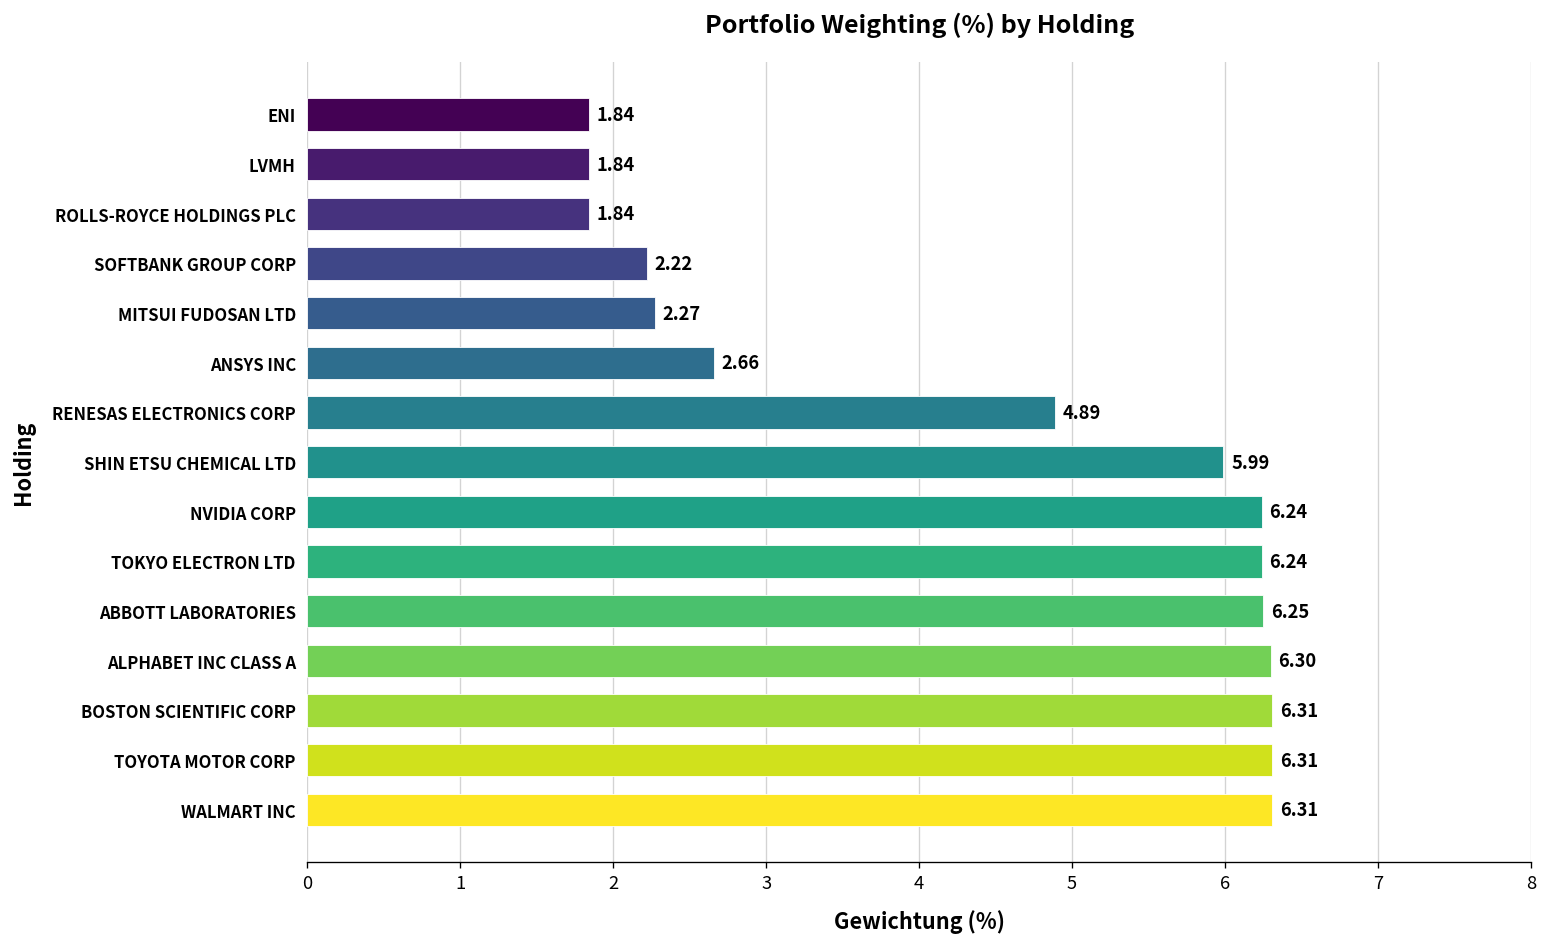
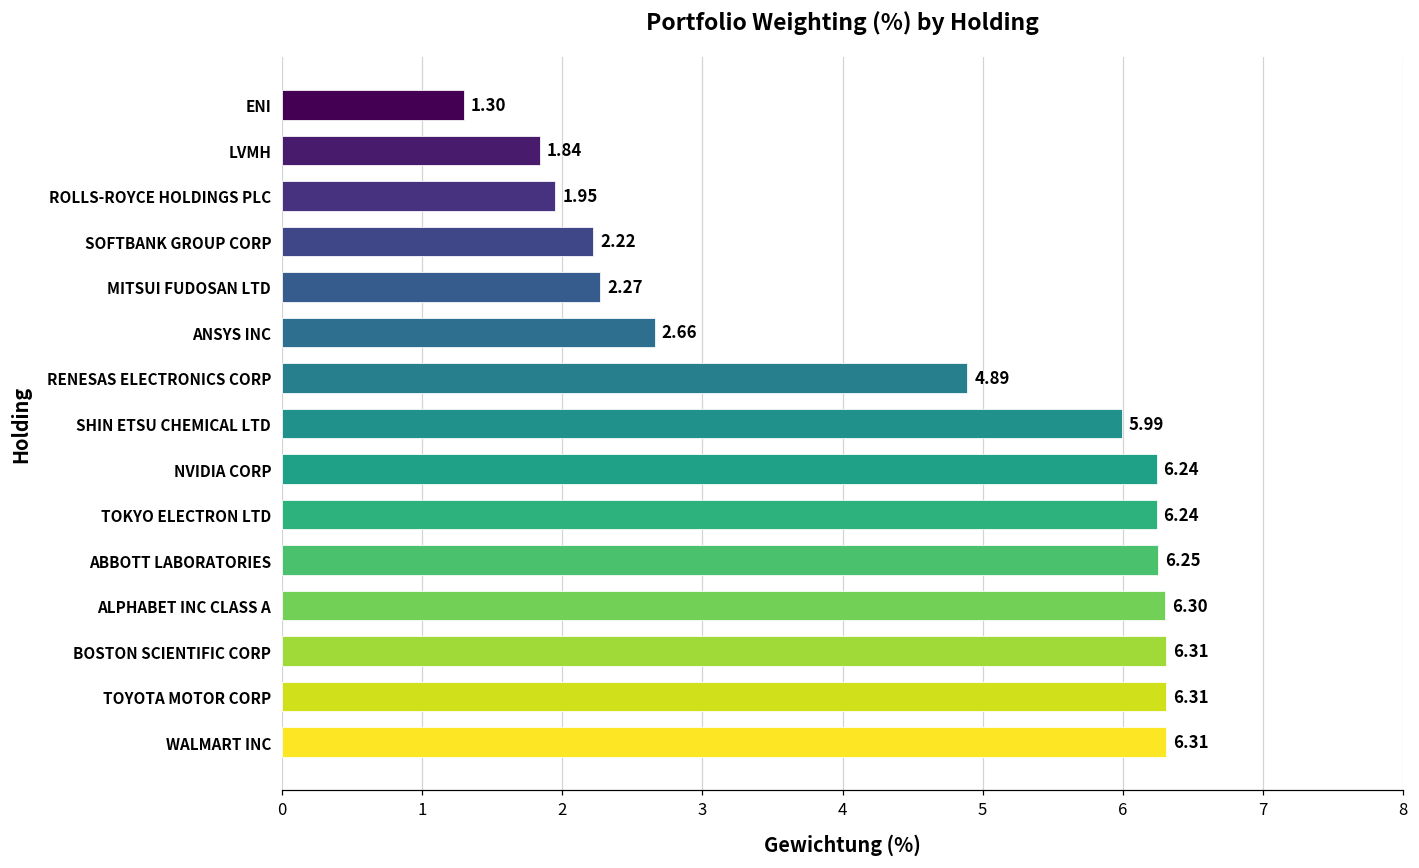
ENI: 1.84 -> 1.30
ROLLS-ROYCE HOLDINGS PLC: 1.84 -> 1.95
